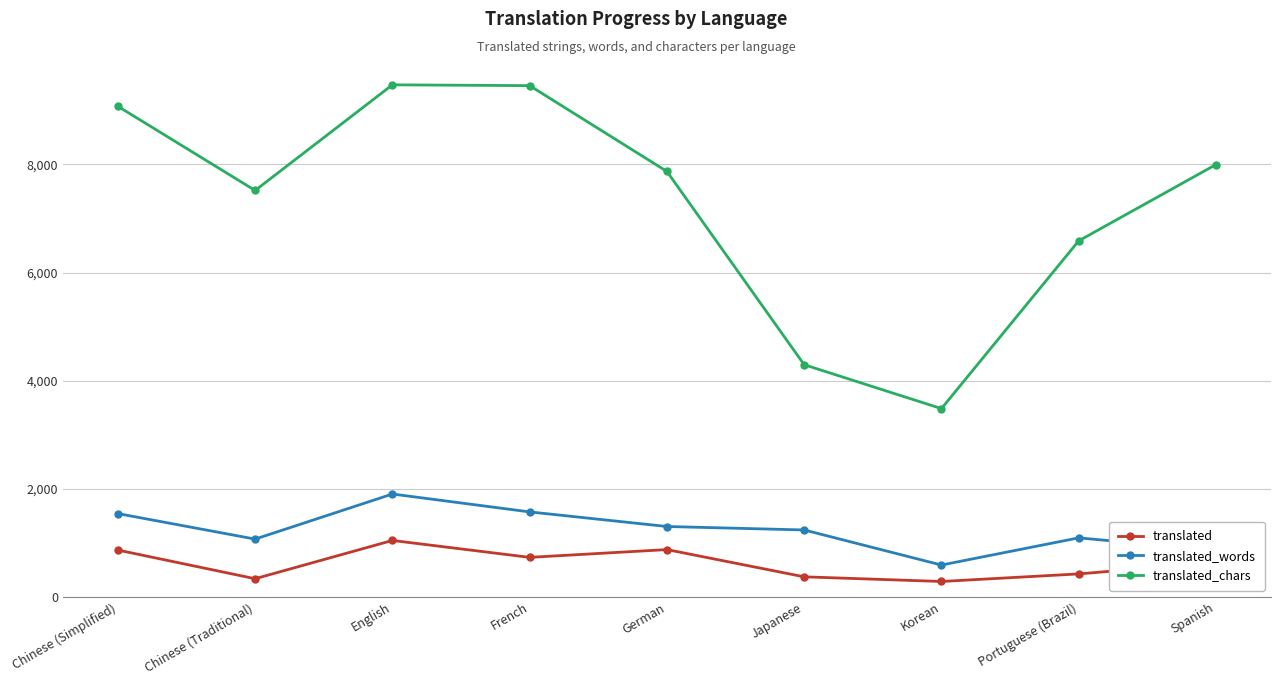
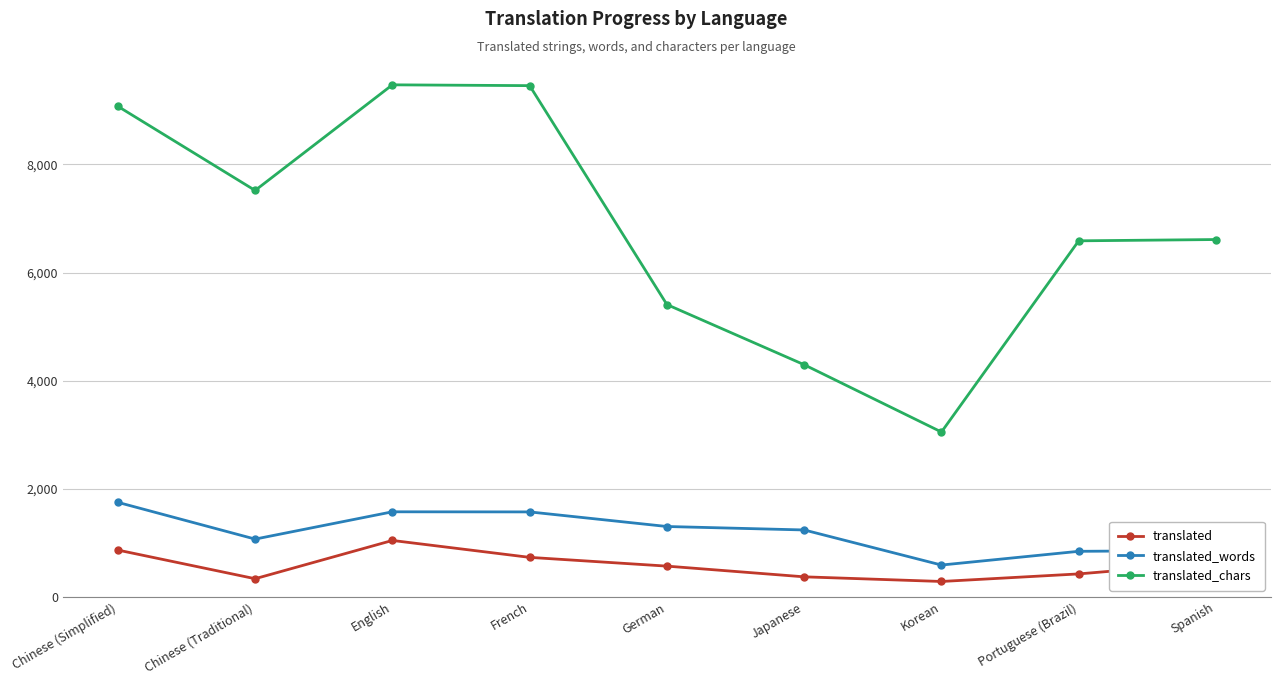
translated_words, Chinese (Simplified): 1,500 -> 1,700
translated_words, English: 1,900 -> 1,600
translated, German: 900 -> 600
translated_chars, German: 7,900 -> 5,400
translated_chars, Korean: 3,500 -> 3,100
translated_words, Portuguese (Brazil): 1,100 -> 800
translated_chars, Spanish: 8,000 -> 6,600
